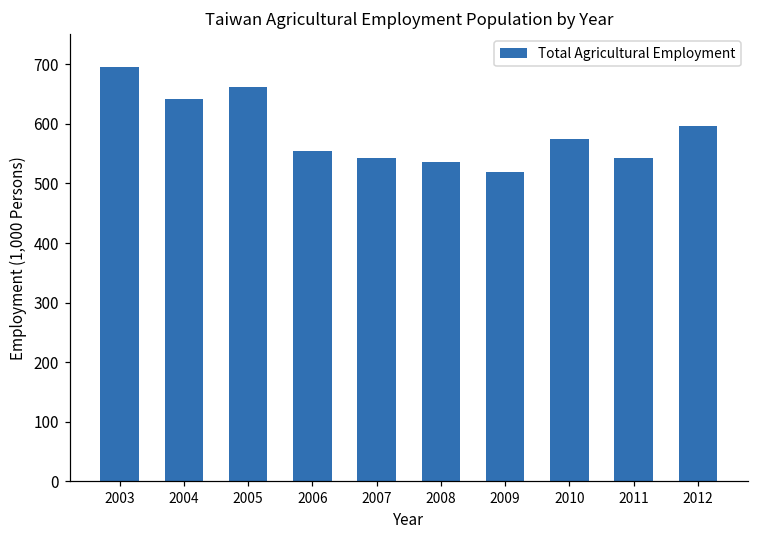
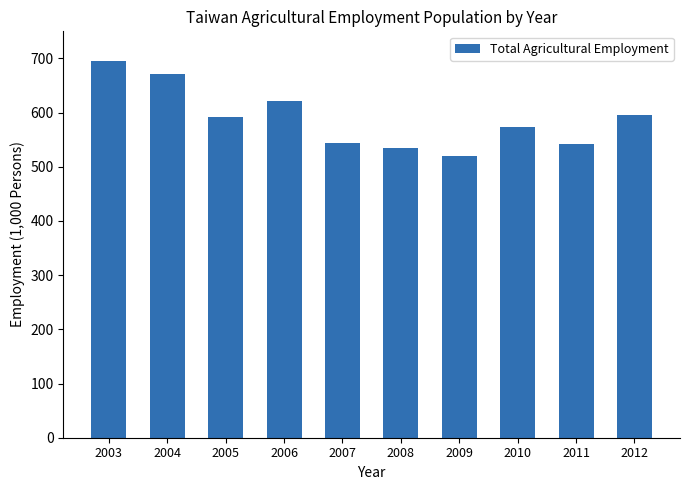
2004: 640 -> 670
2005: 660 -> 590
2006: 560 -> 620
